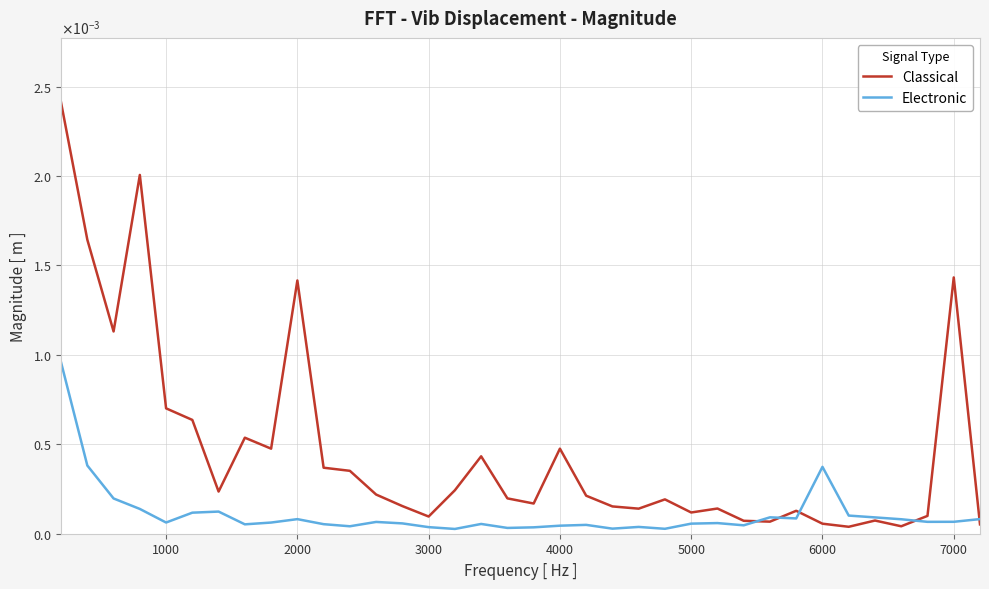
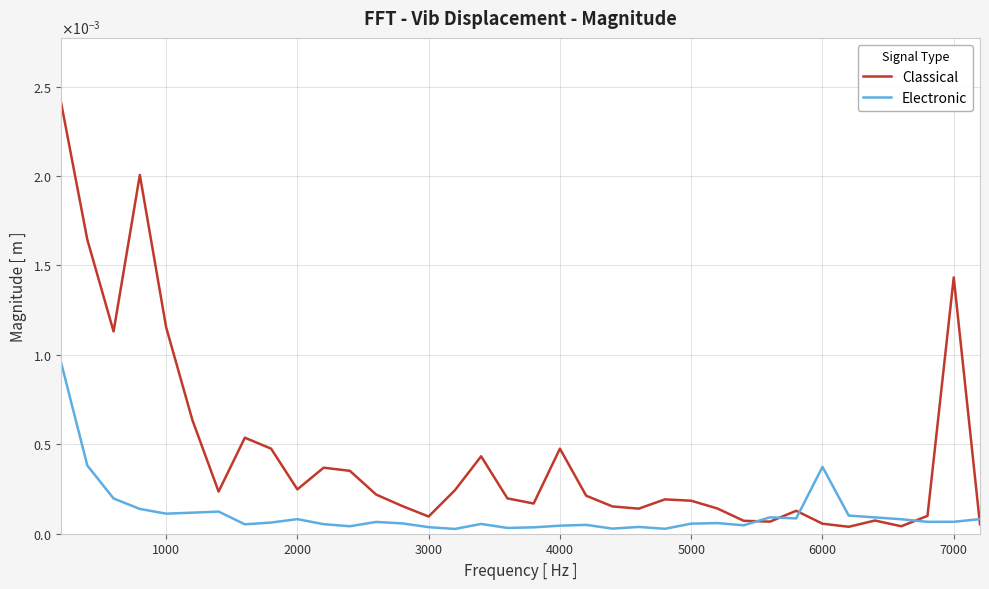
Classical, 1000: 0.00070 -> 0.00116
Electronic, 1000: 0.00006 -> 0.00011
Classical, 2000: 0.00142 -> 0.00025
Classical, 5000: 0.00012 -> 0.00018
